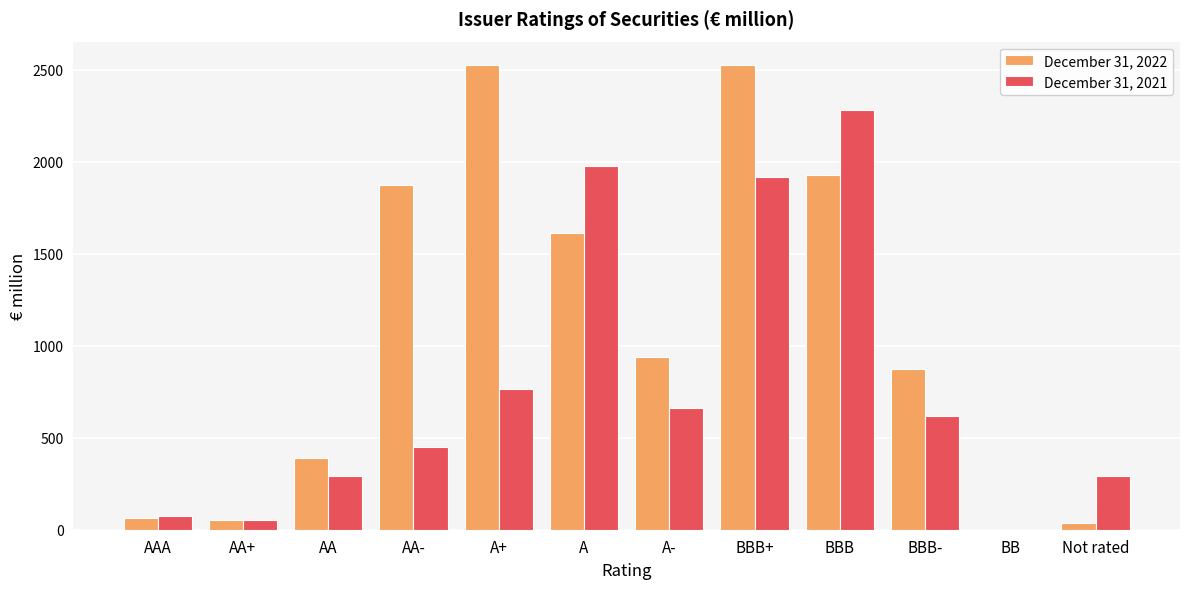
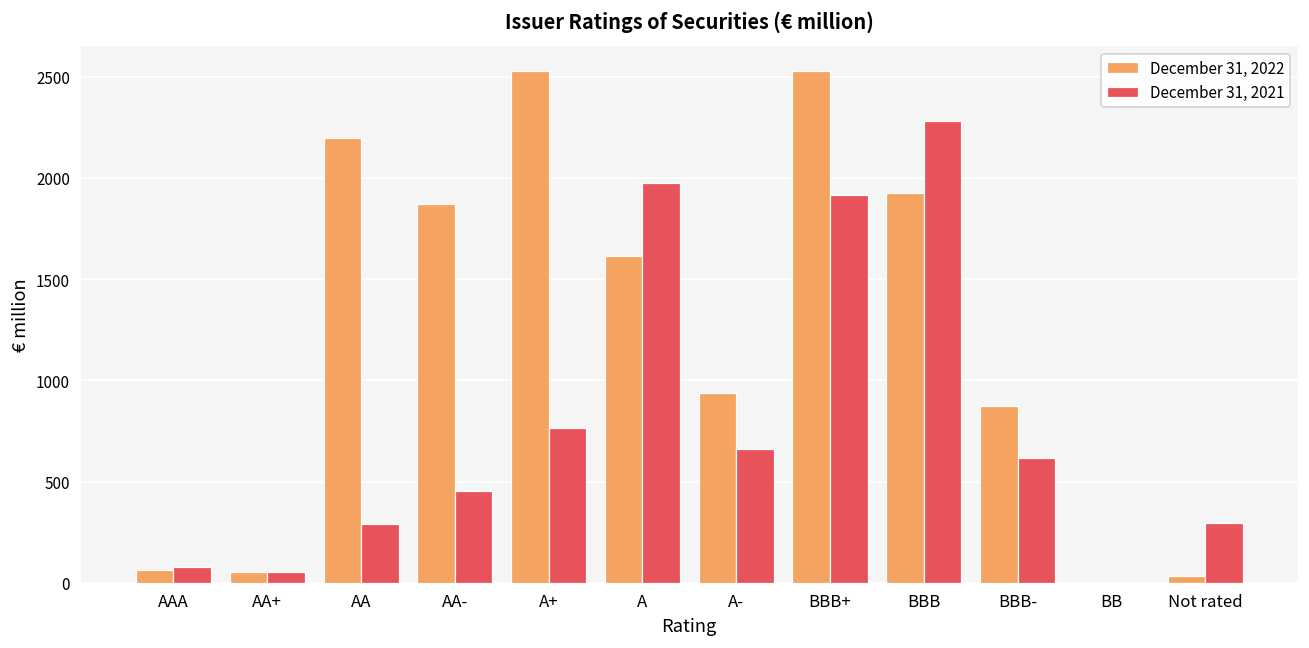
December 31, 2022, AA: 390 -> 2200
